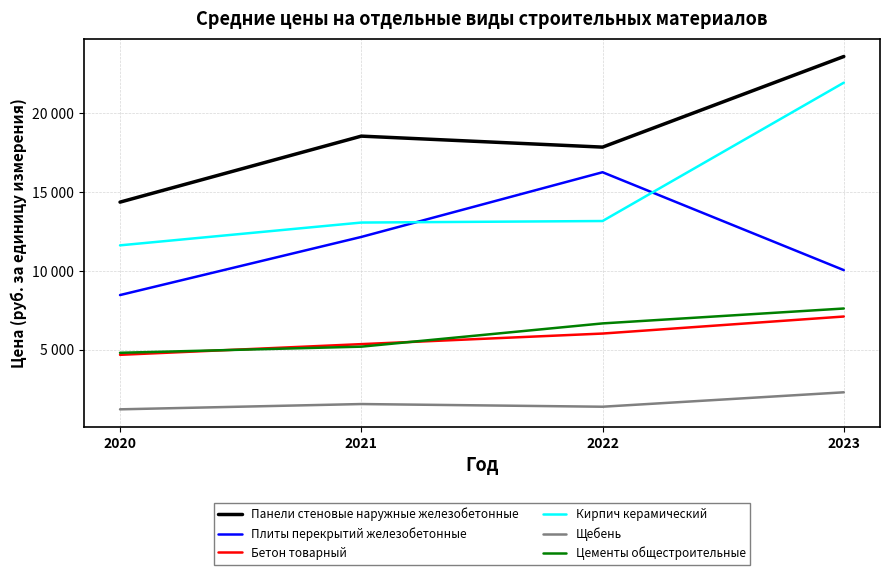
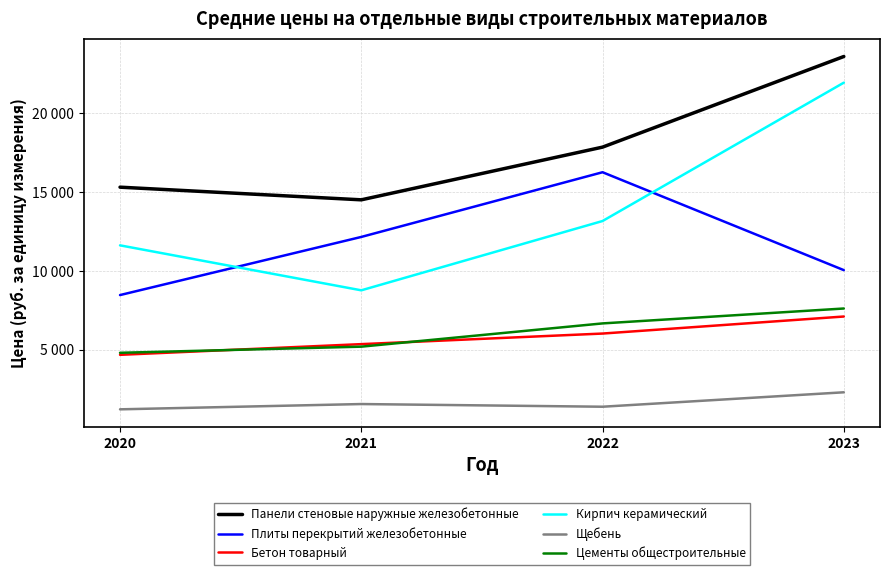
Панели стеновые наружные железобетонные, 2020: 14400 -> 15300
Панели стеновые наружные железобетонные, 2021: 18500 -> 14500
Кирпич керамический, 2021: 13100 -> 8800
